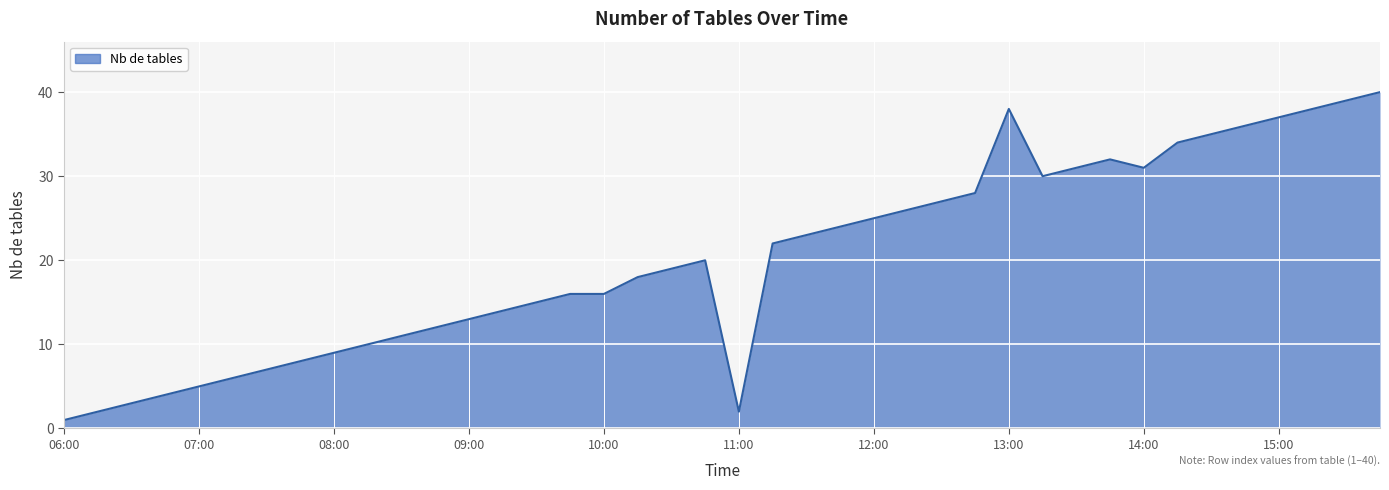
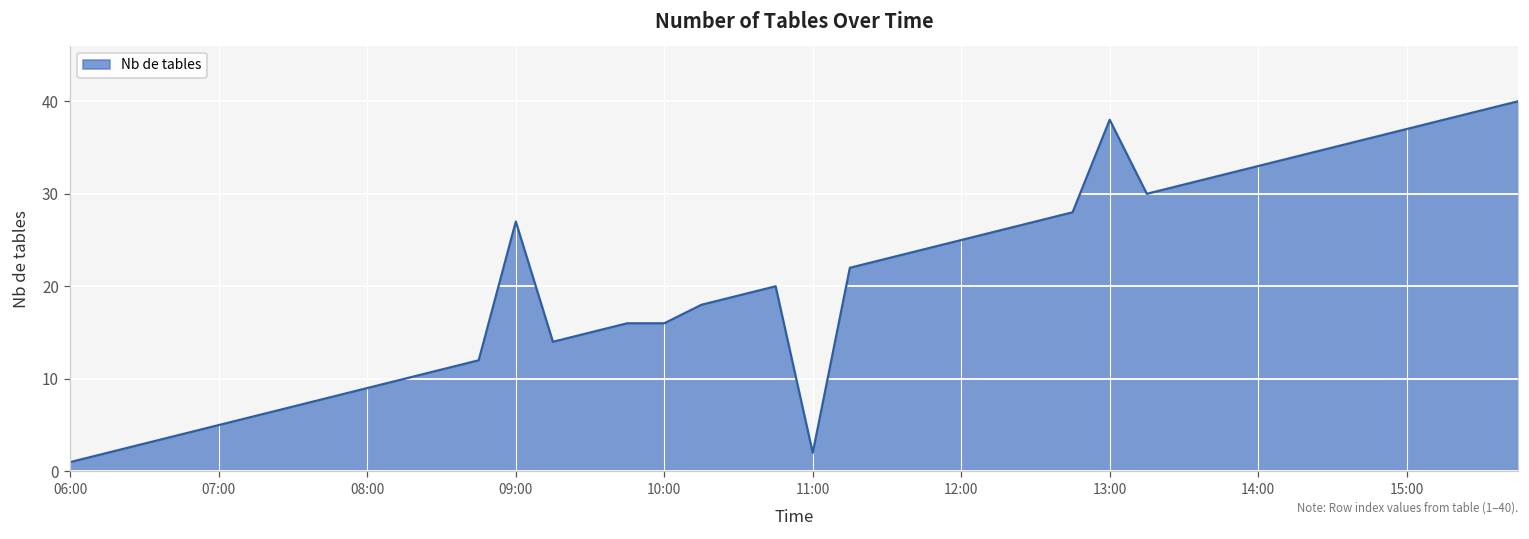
09:00: 13 -> 27
14:00: 31 -> 33
